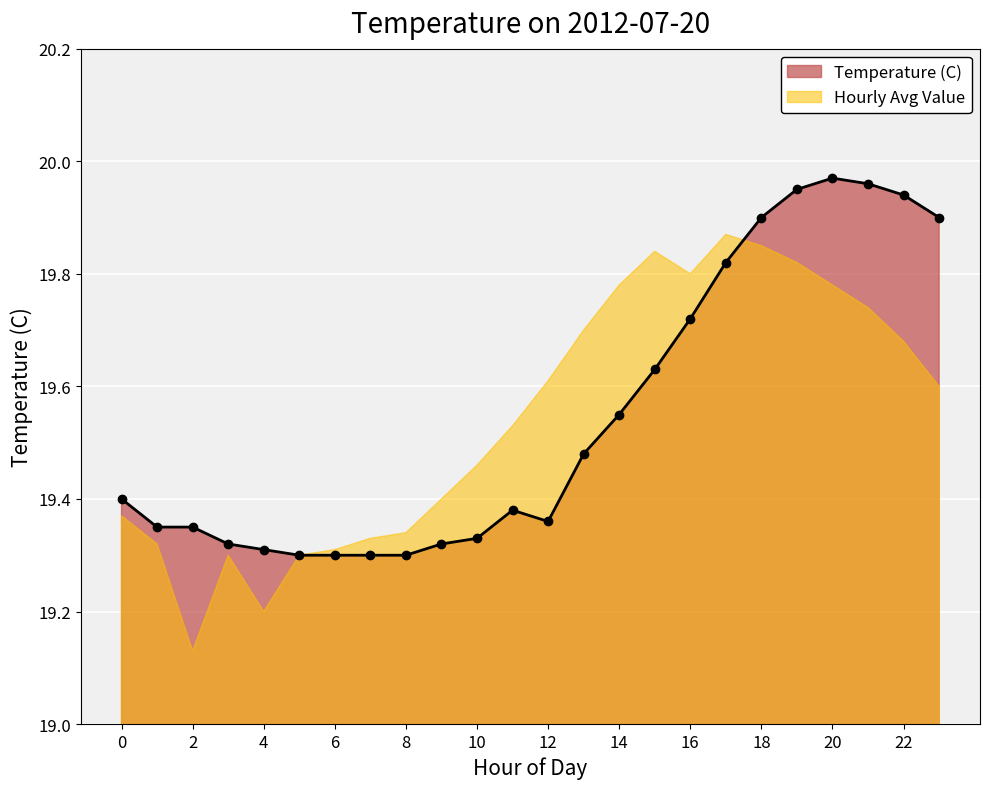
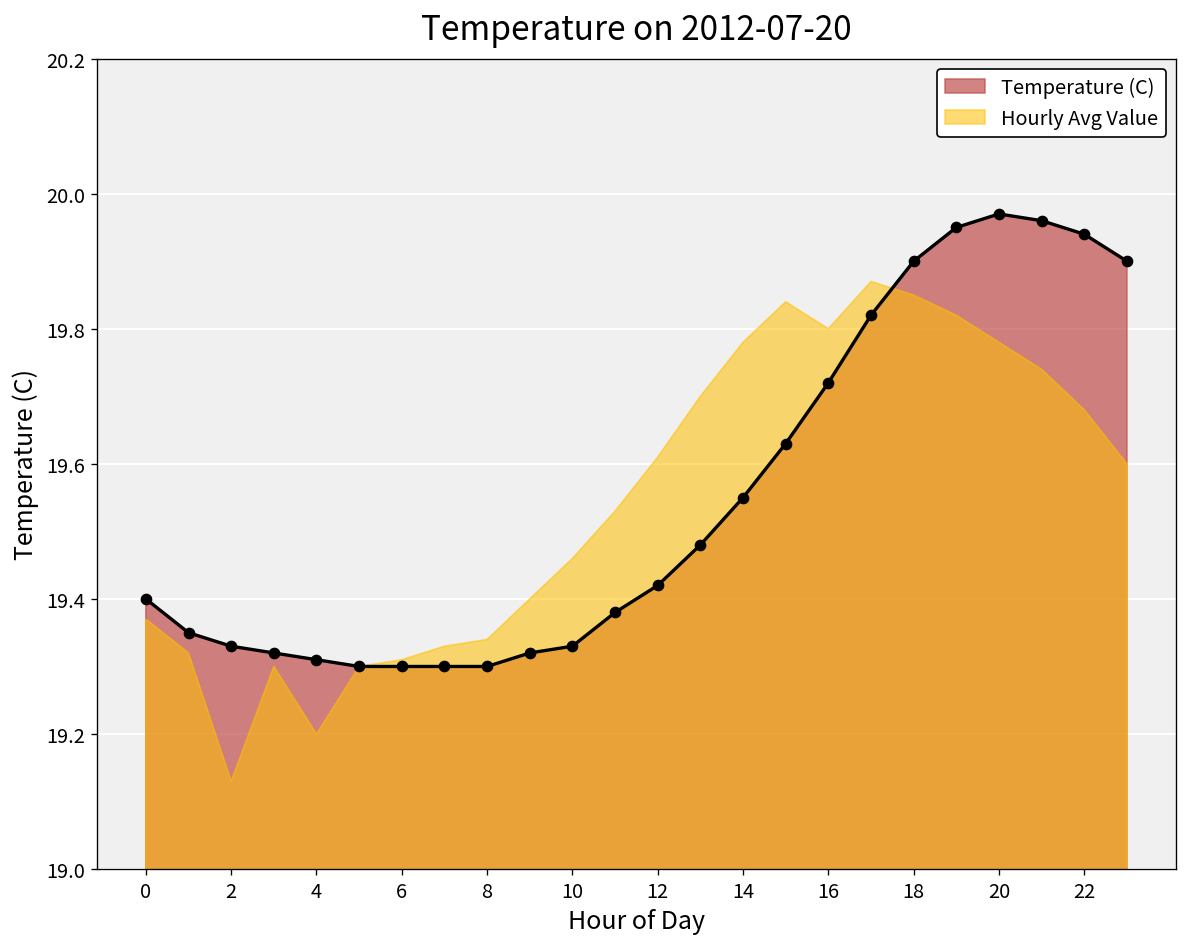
Temperature (C), 2: 19.35 -> 19.33
Temperature (C), 12: 19.36 -> 19.42
